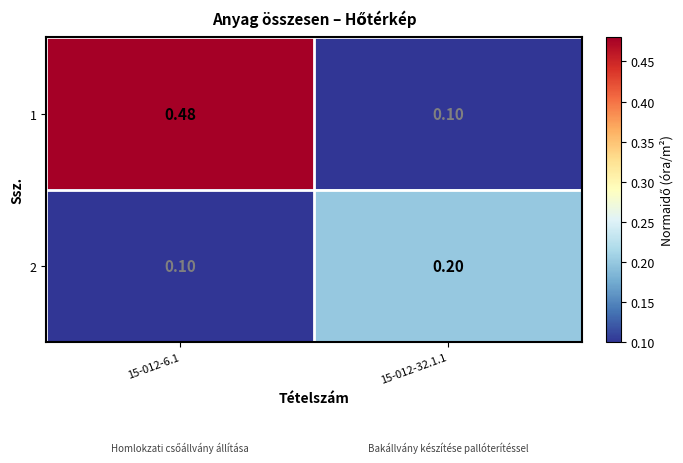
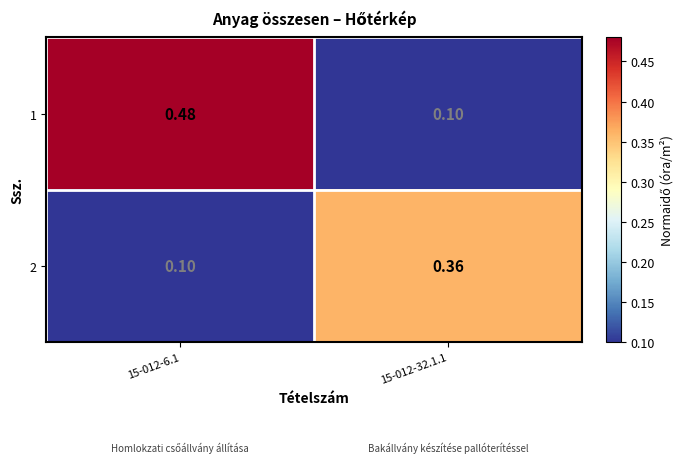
2, 15-012-32.1.1: 0.20 -> 0.36
